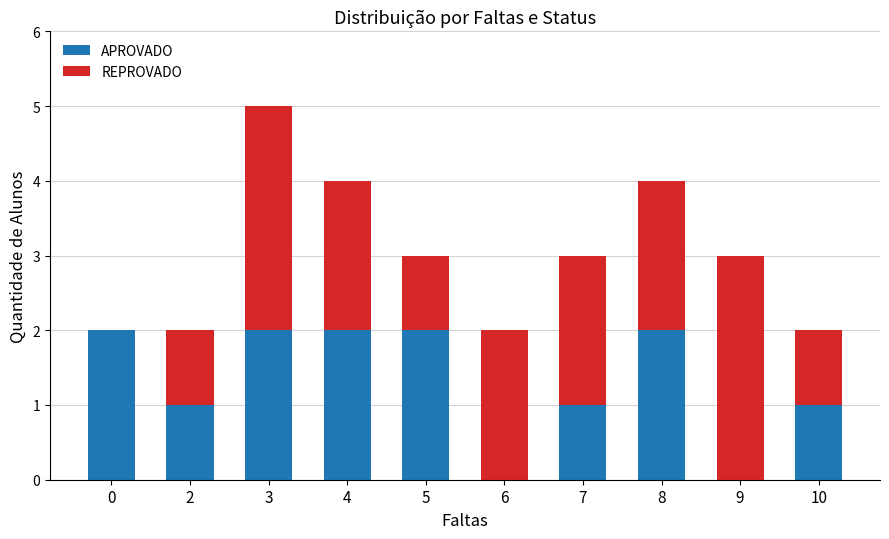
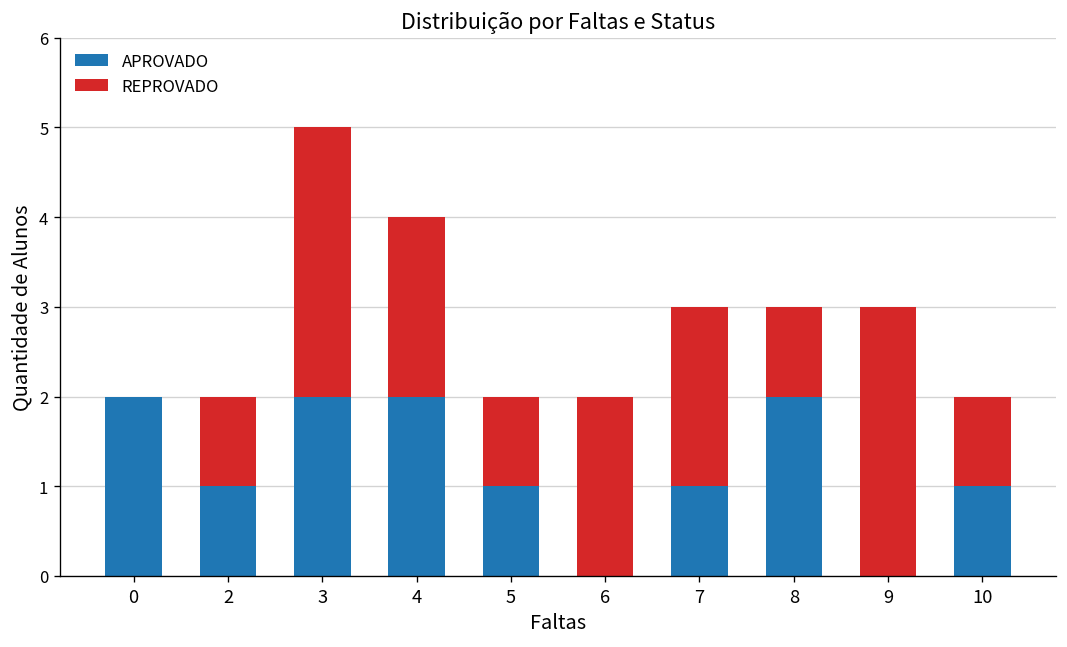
APROVADO, 5: 2 -> 1
REPROVADO, 8: 2 -> 1
